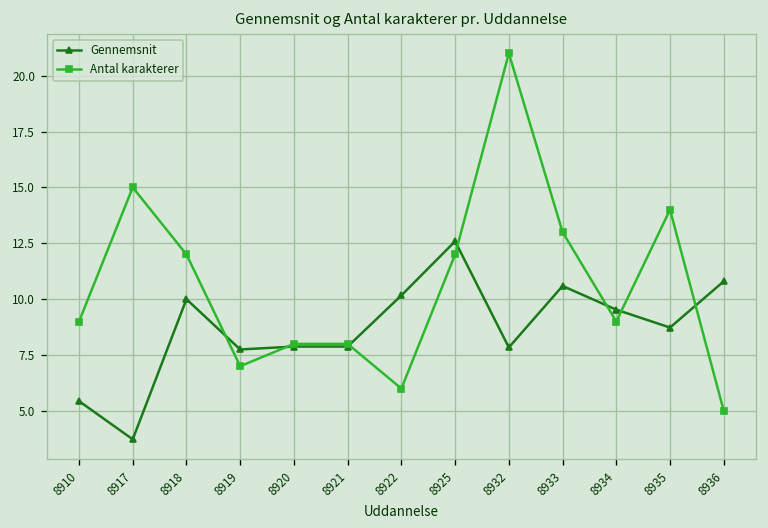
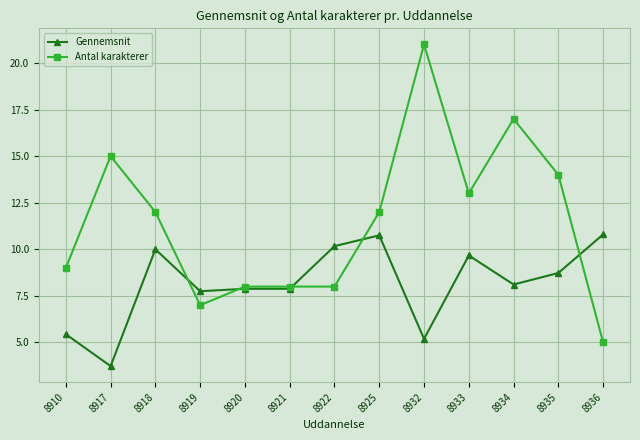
Antal karakterer, 8922: 6 -> 8
Gennemsnit, 8925: 12.6 -> 10.8
Gennemsnit, 8932: 7.8 -> 5.2
Gennemsnit, 8933: 10.6 -> 9.7
Gennemsnit, 8934: 9.5 -> 8.1
Antal karakterer, 8934: 9 -> 17
